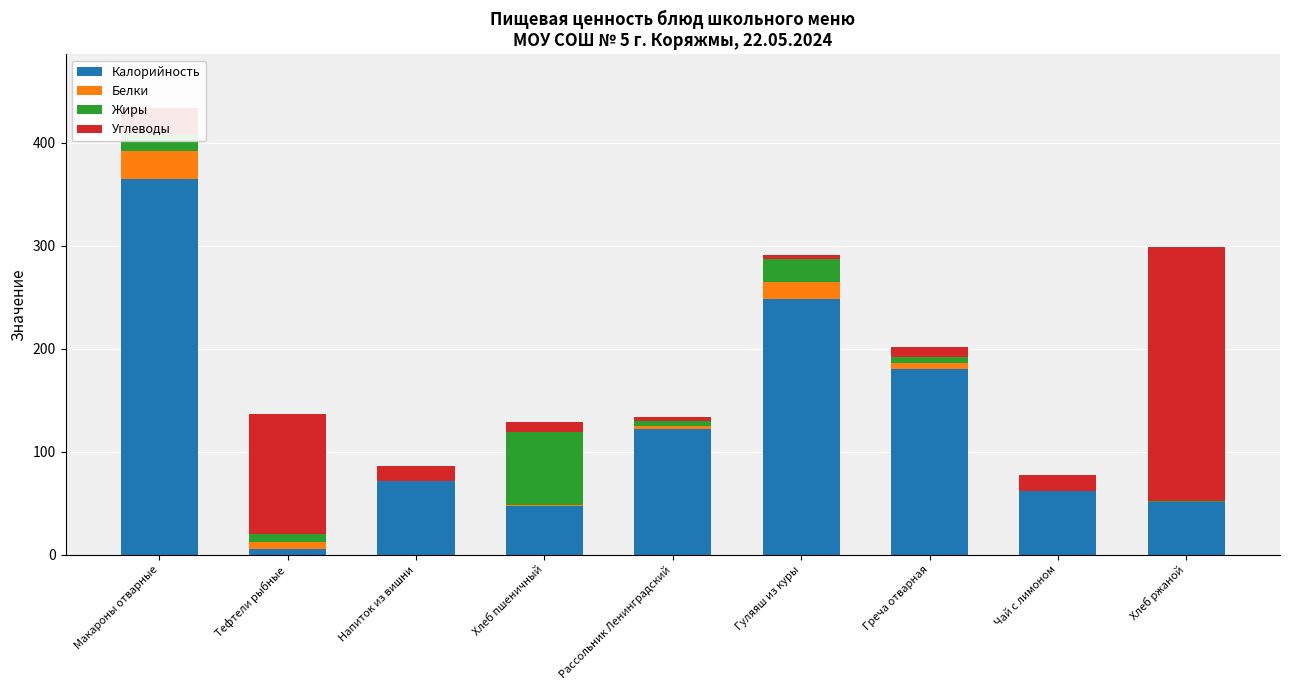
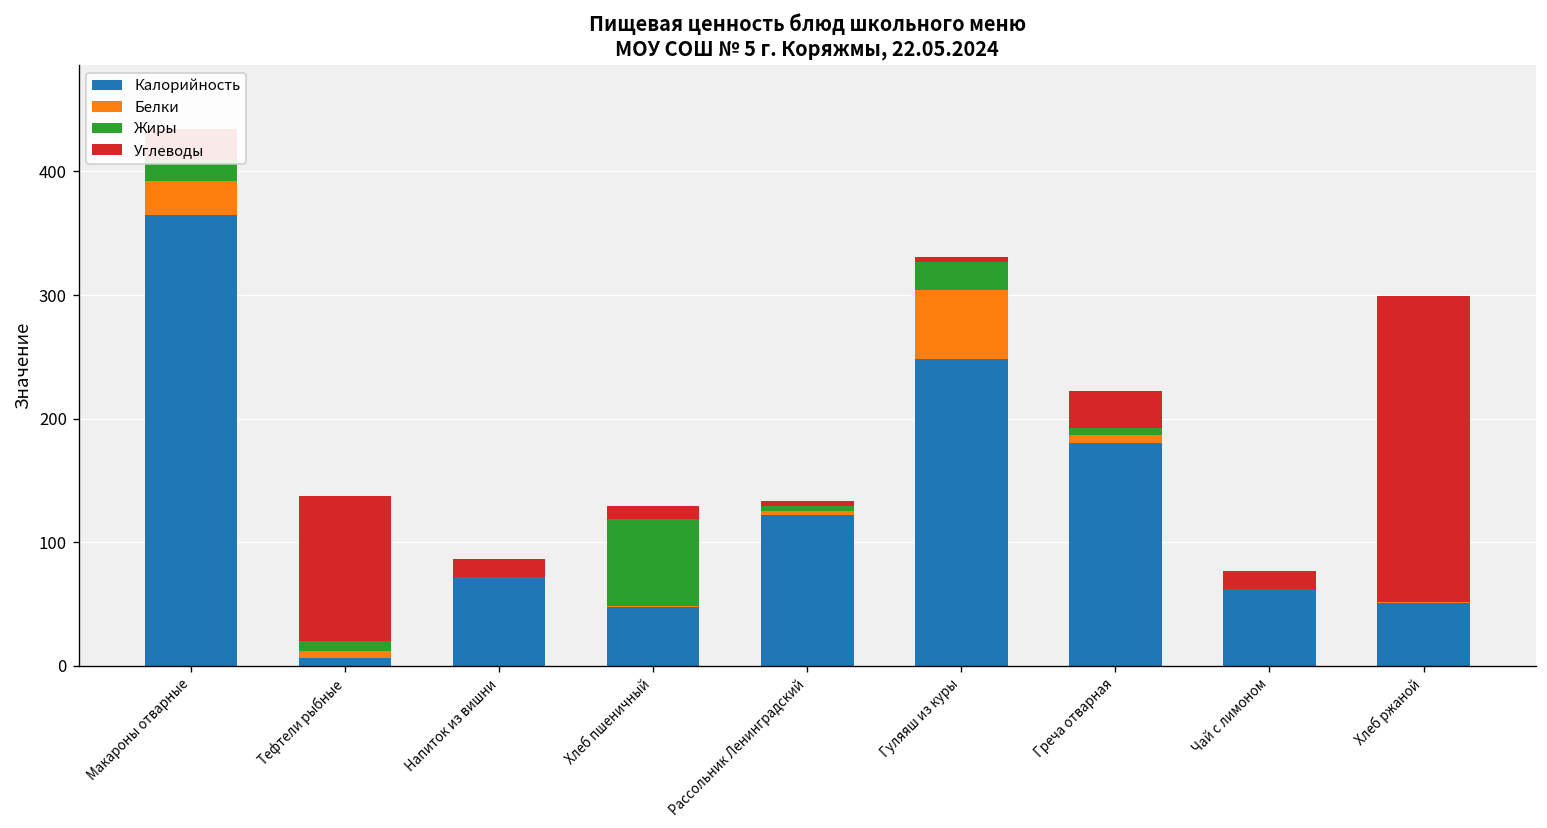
Белки, Гуляяш из куры: 17 -> 56
Углеводы, Греча отварная: 9 -> 30
